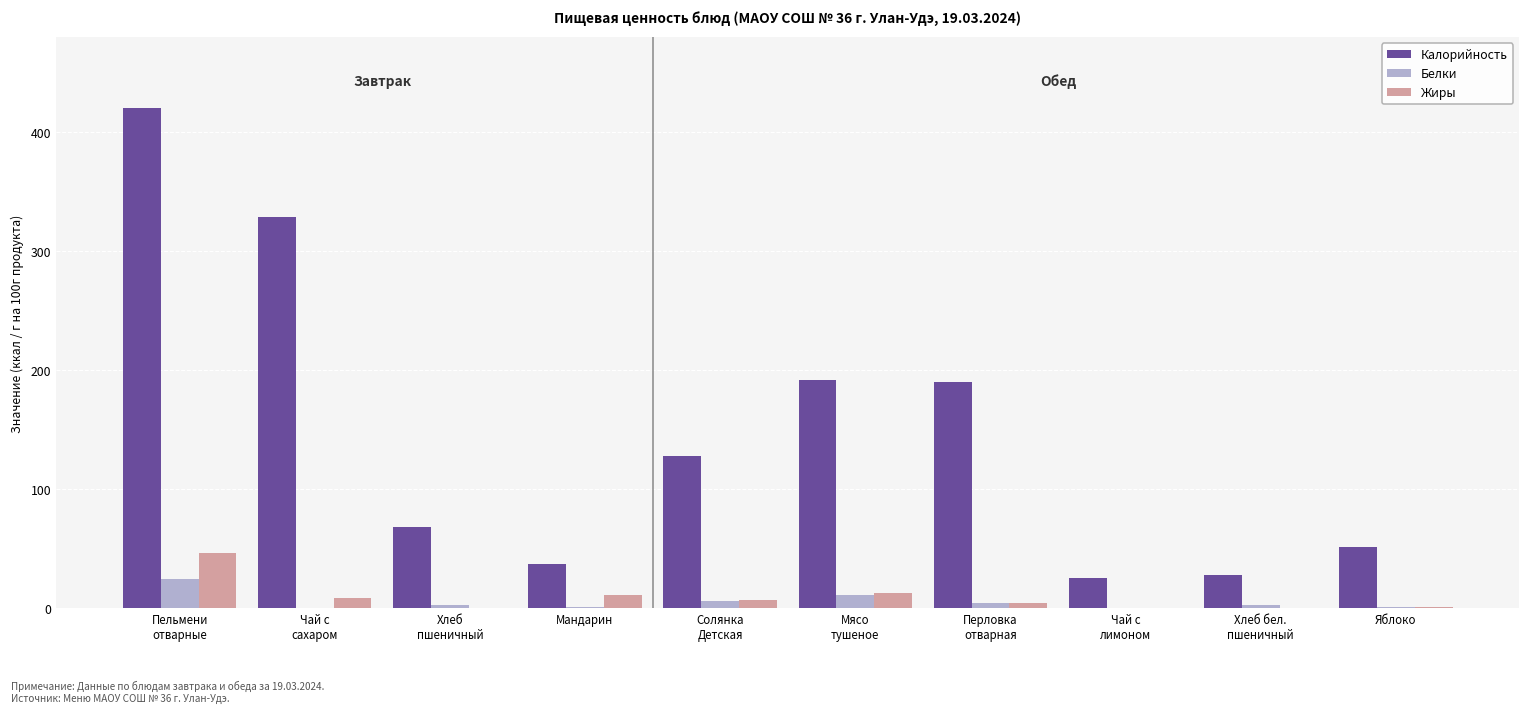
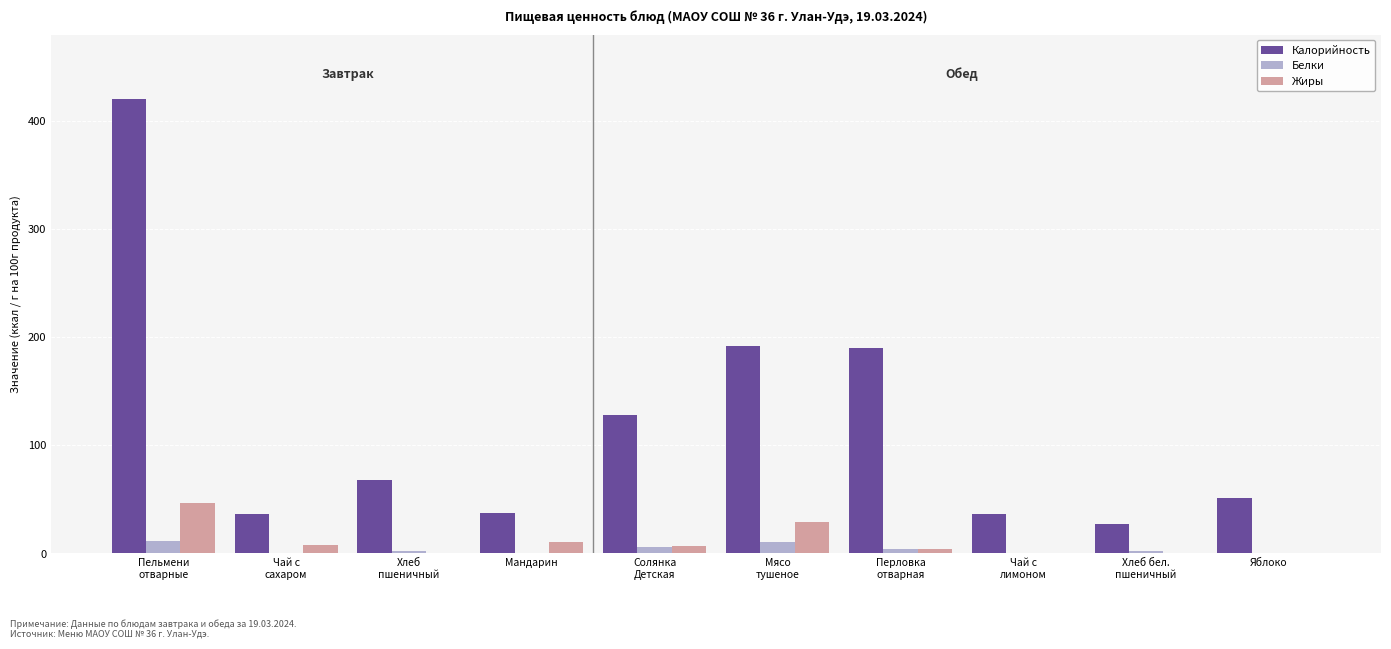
Белки, Пельмени отварные: 25 -> 11
Калорийность, Чай с сахаром: 329 -> 36
Жиры, Мясо тушеное: 13 -> 29
Калорийность, Чай с лимоном: 25 -> 37
